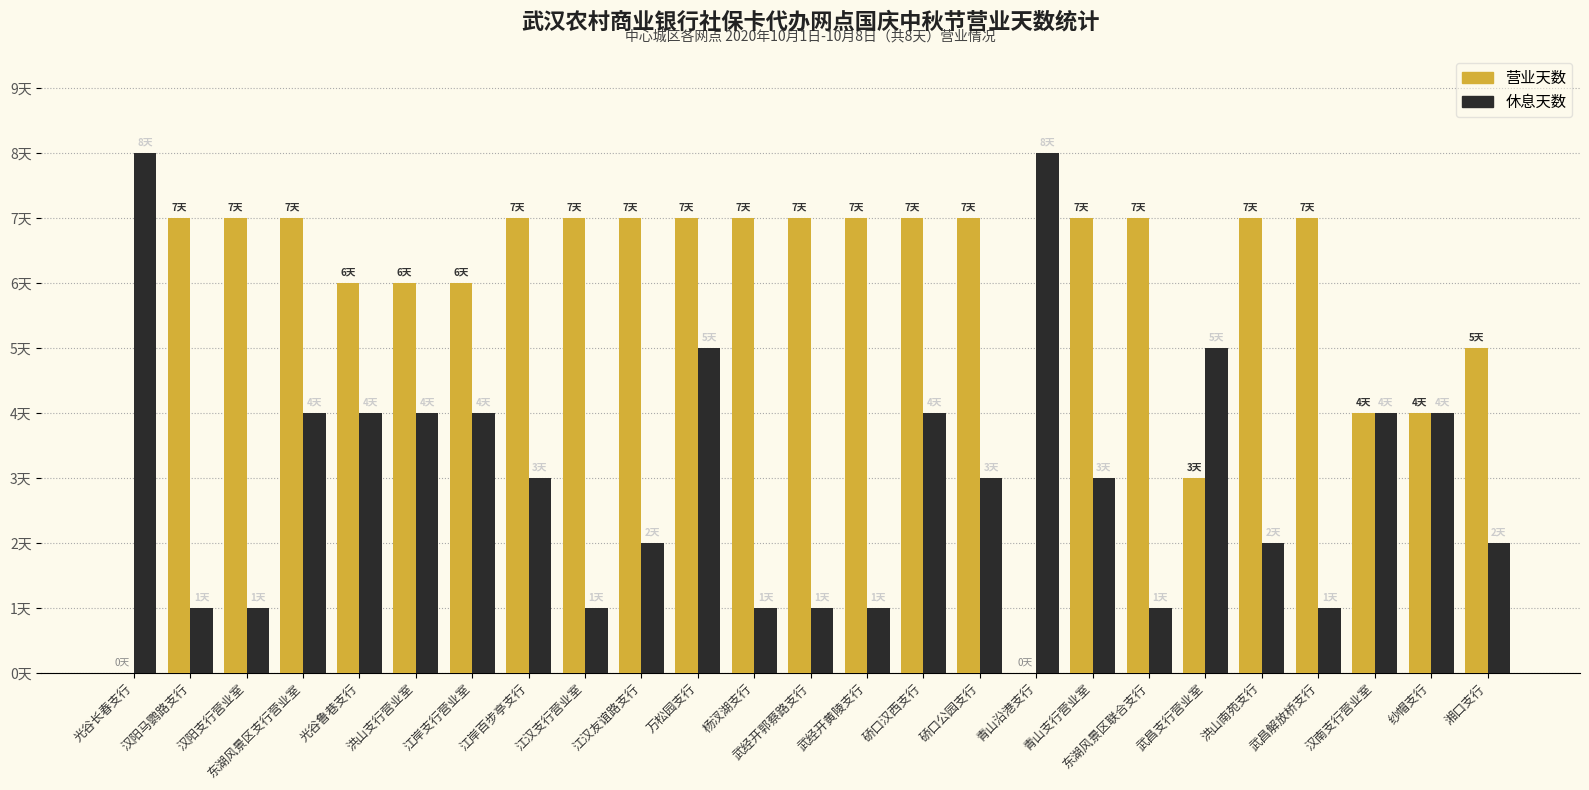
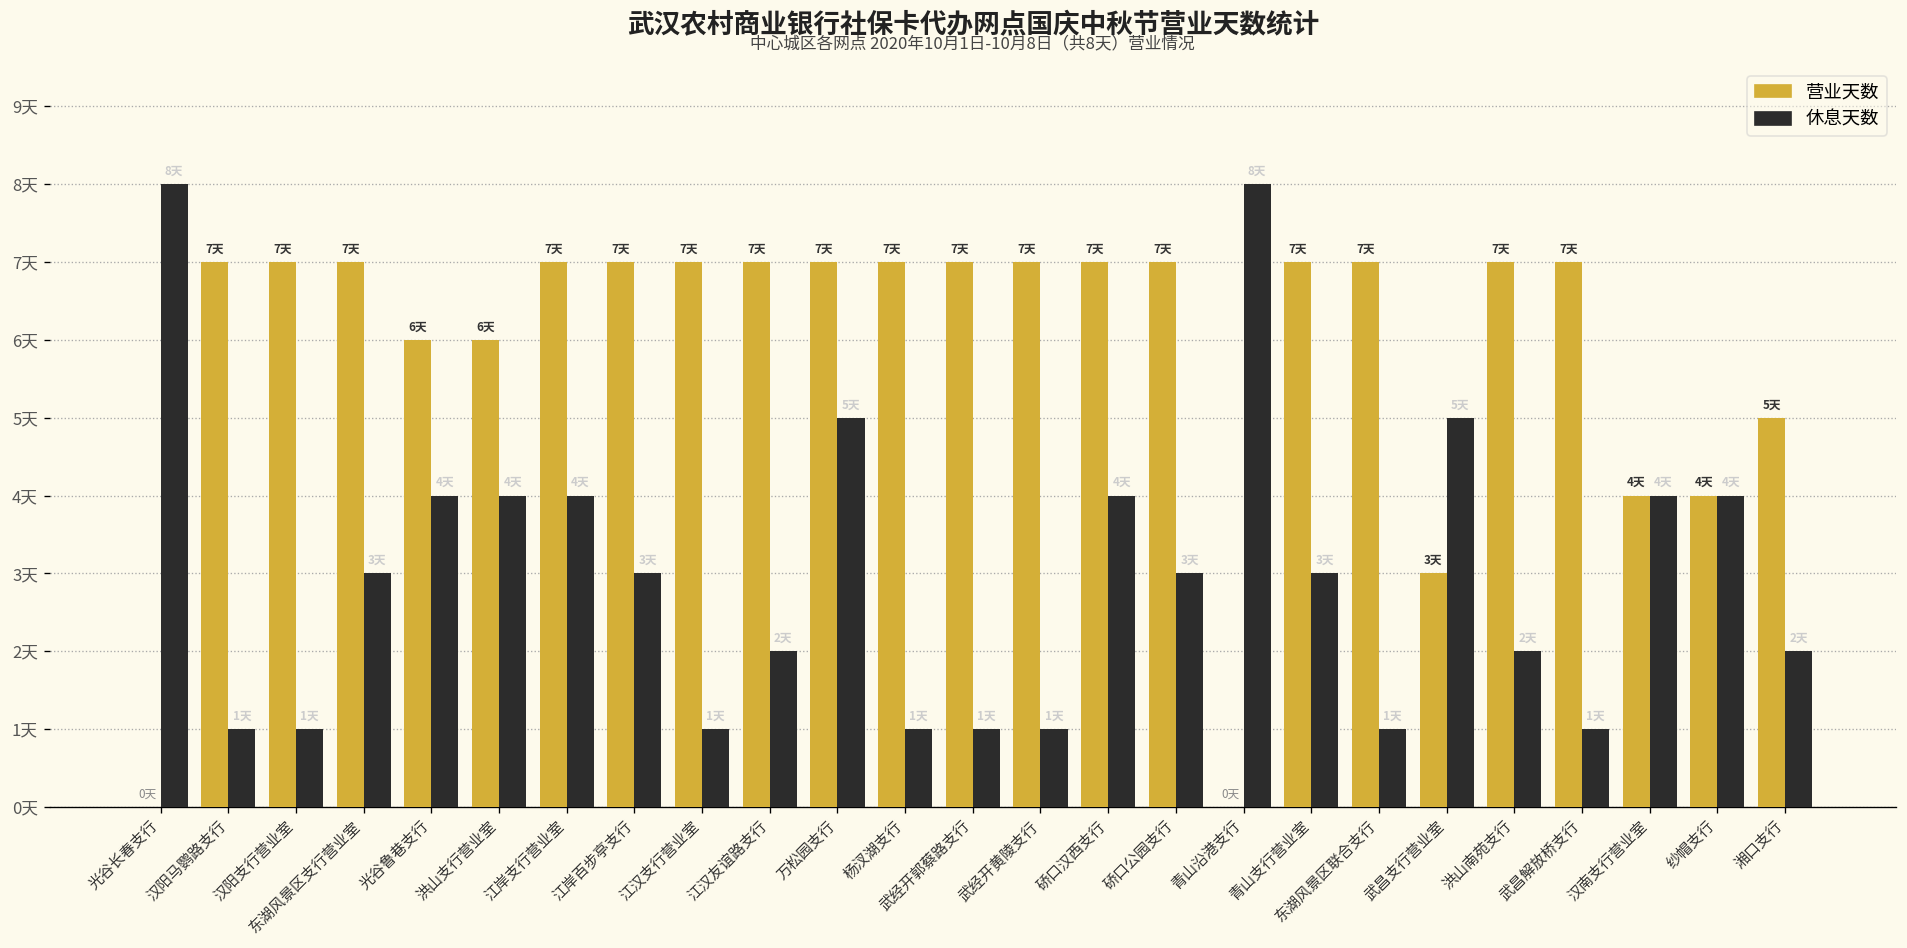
休息天数, 东湖风景区支行营业室: 4天 -> 3天
营业天数, 江岸支行营业室: 6天 -> 7天
